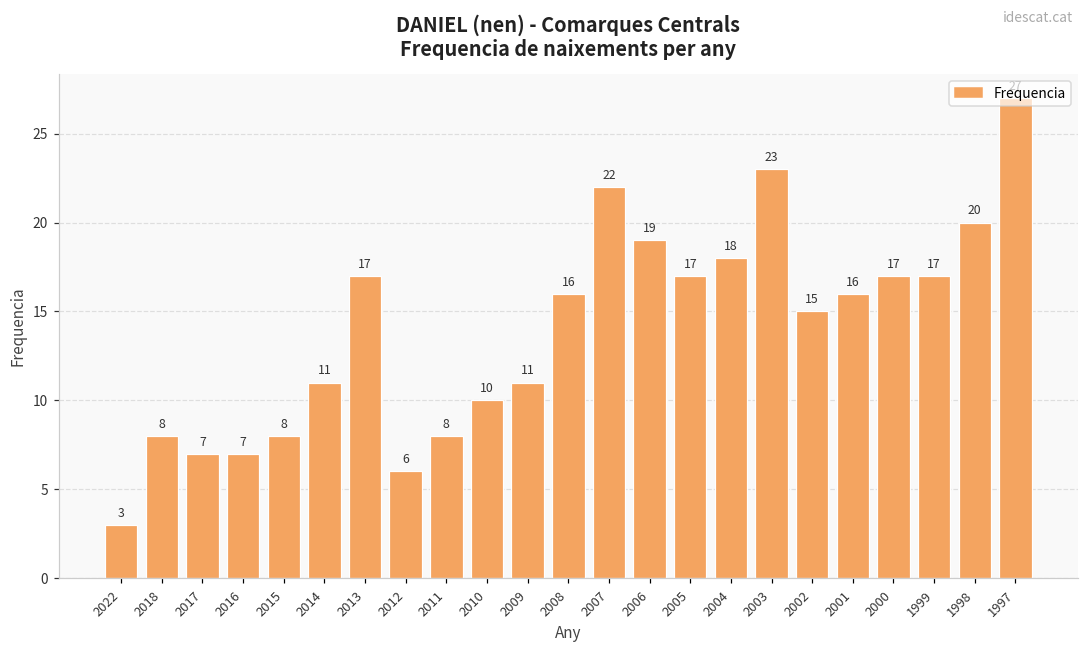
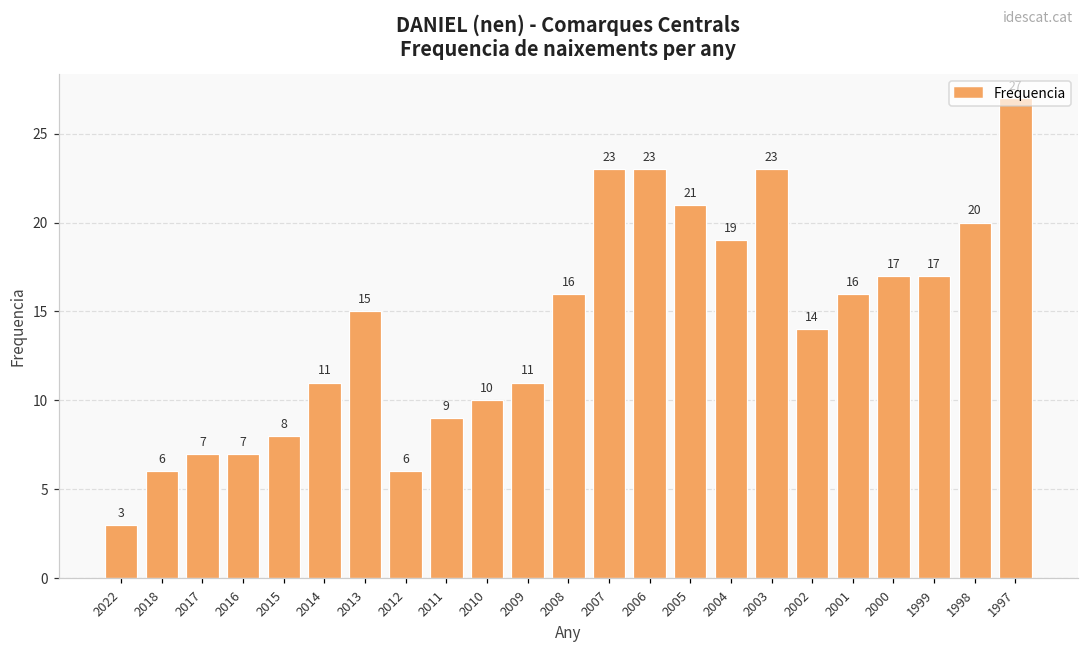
2018: 8 -> 6
2013: 17 -> 15
2011: 8 -> 9
2007: 22 -> 23
2006: 19 -> 23
2005: 17 -> 21
2004: 18 -> 19
2002: 15 -> 14
